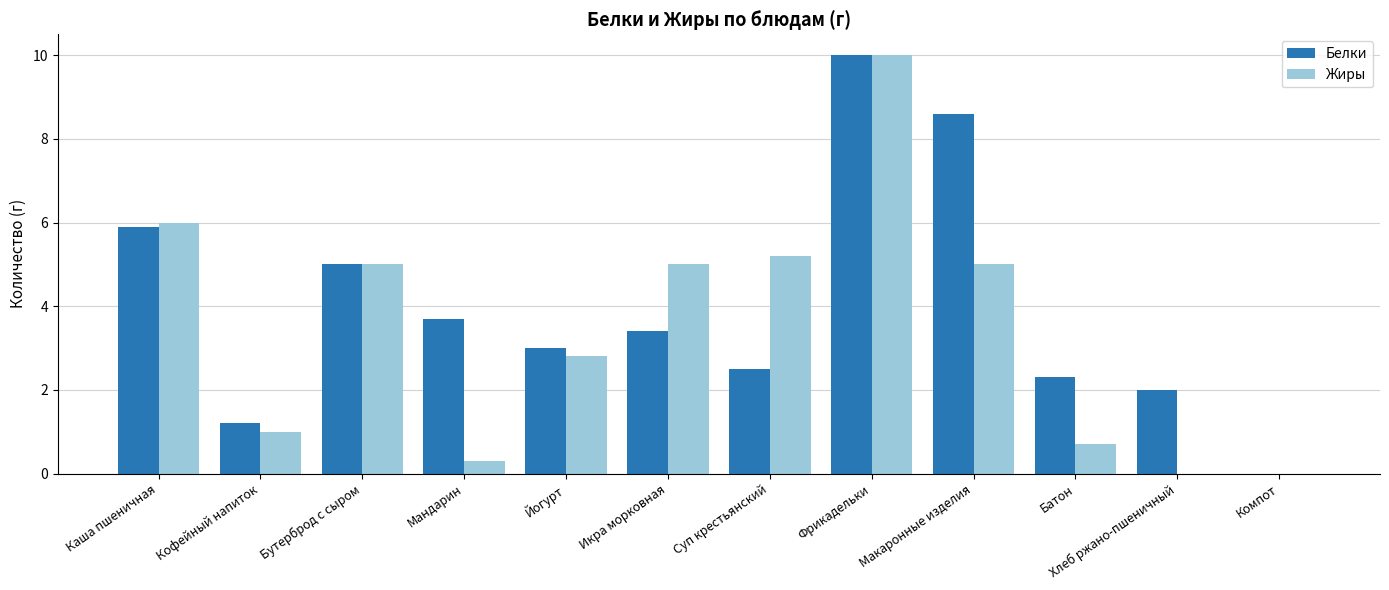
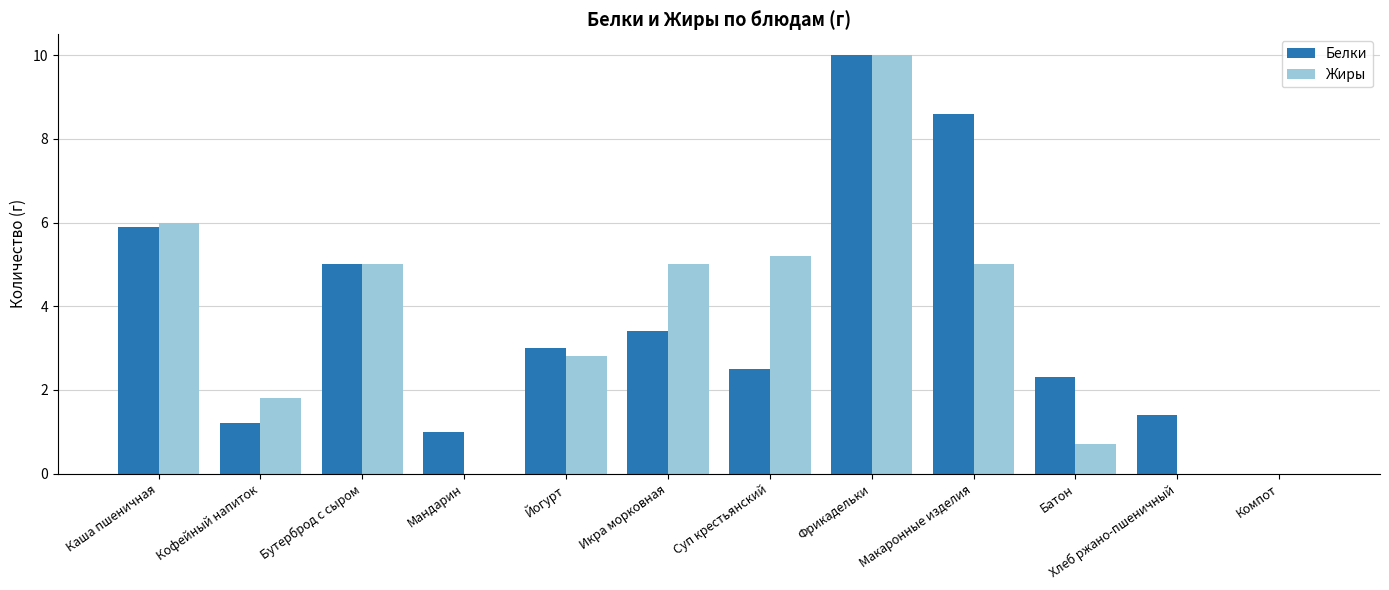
Жиры, Кофейный напиток: 1.0 -> 1.8
Белки, Мандарин: 3.7 -> 1.0
Жиры, Мандарин: 0.3 -> 0.0
Белки, Хлеб ржано-пшеничный: 2.0 -> 1.4
